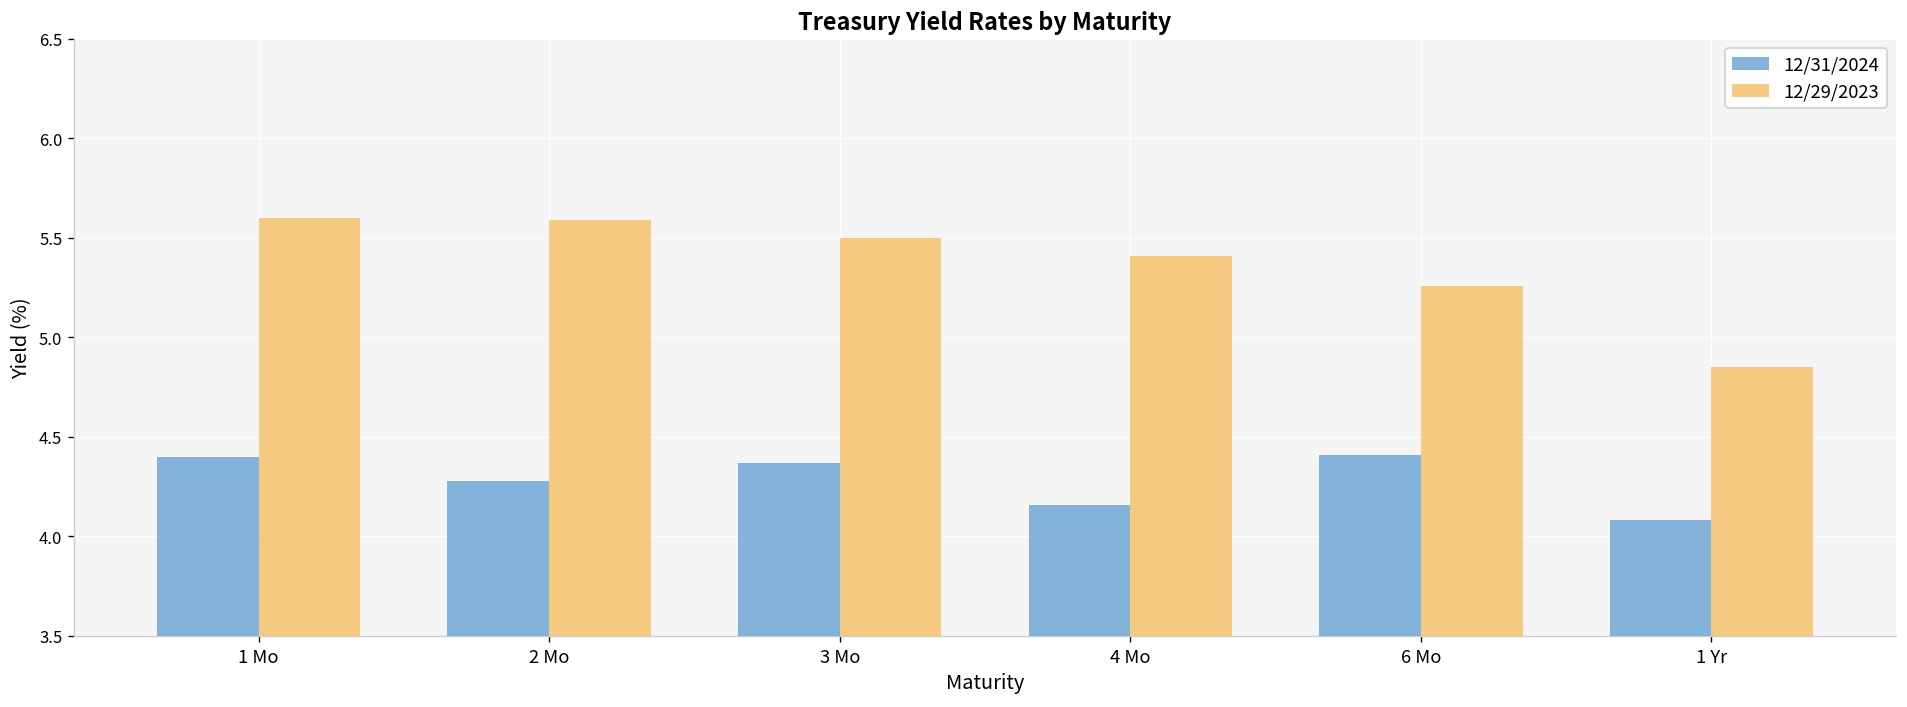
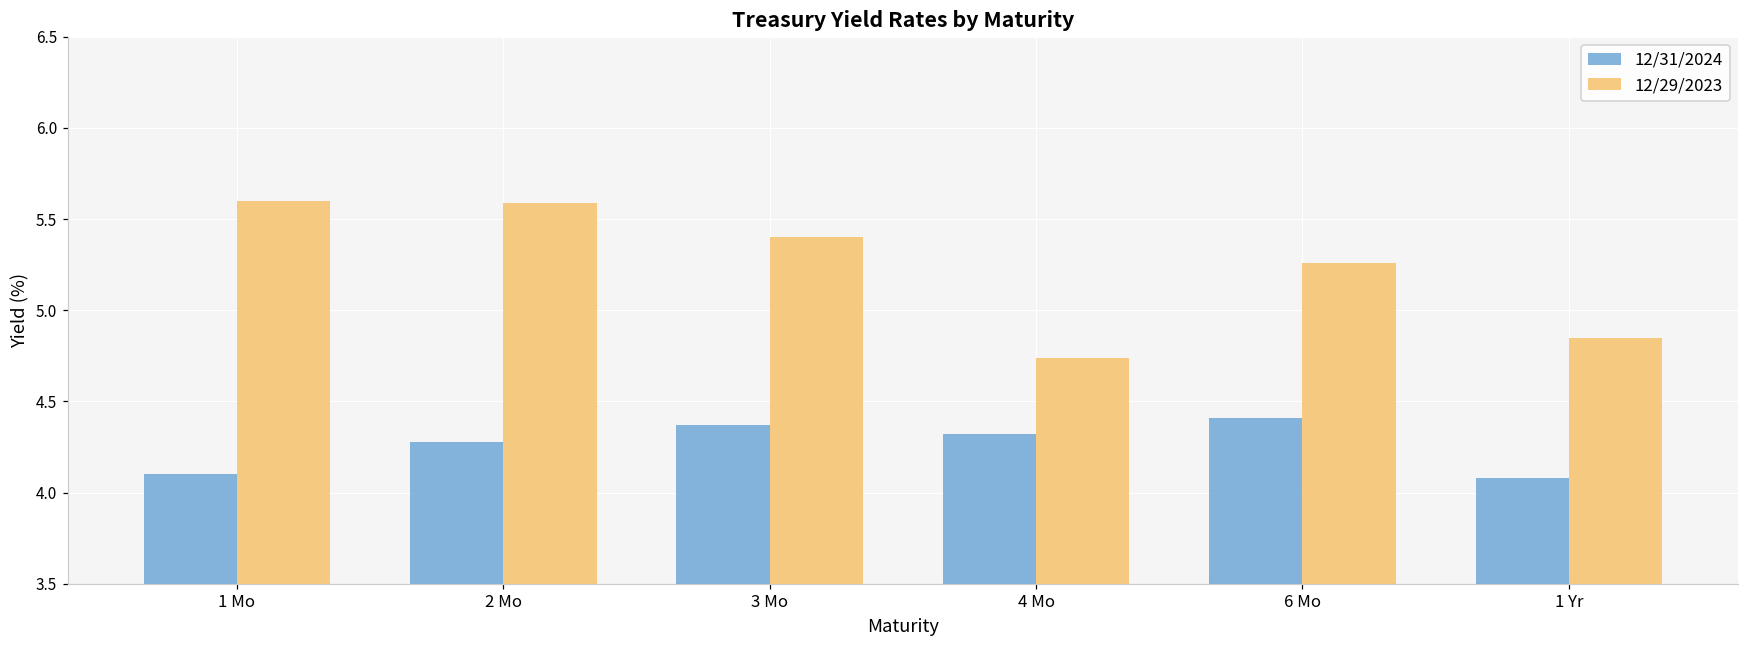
12/31/2024, 1 Mo: 4.4 -> 4.1
12/29/2023, 3 Mo: 5.5 -> 5.4
12/31/2024, 4 Mo: 4.16 -> 4.32
12/29/2023, 4 Mo: 5.41 -> 4.74
